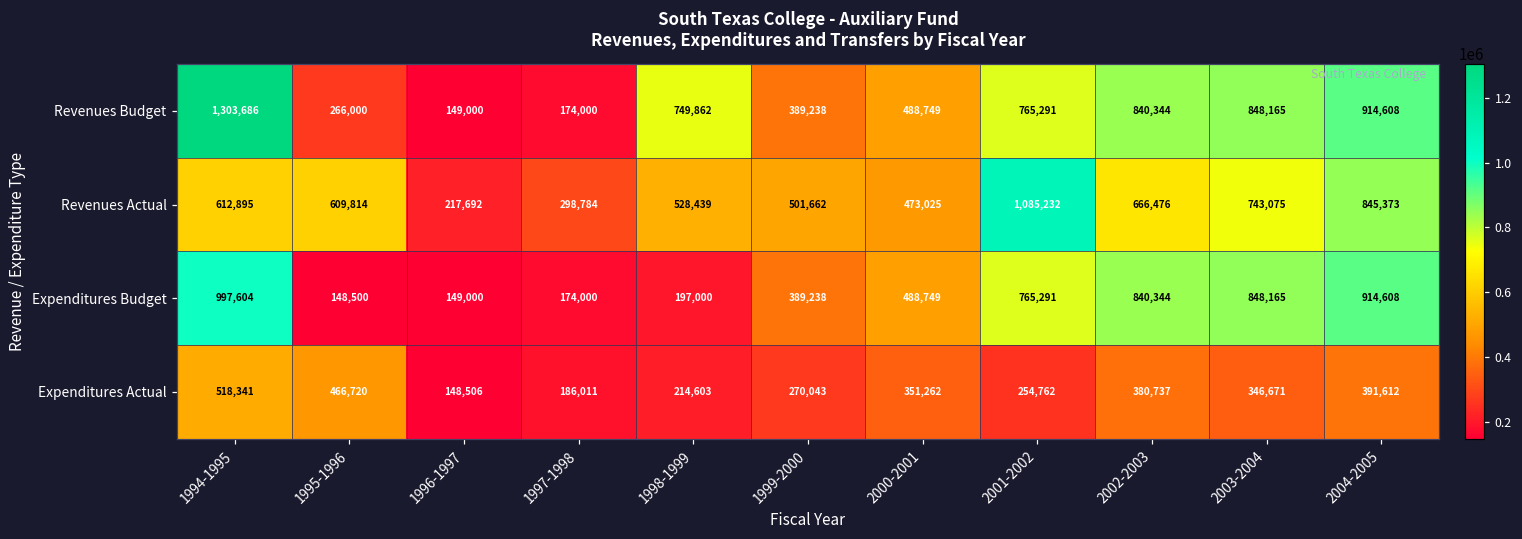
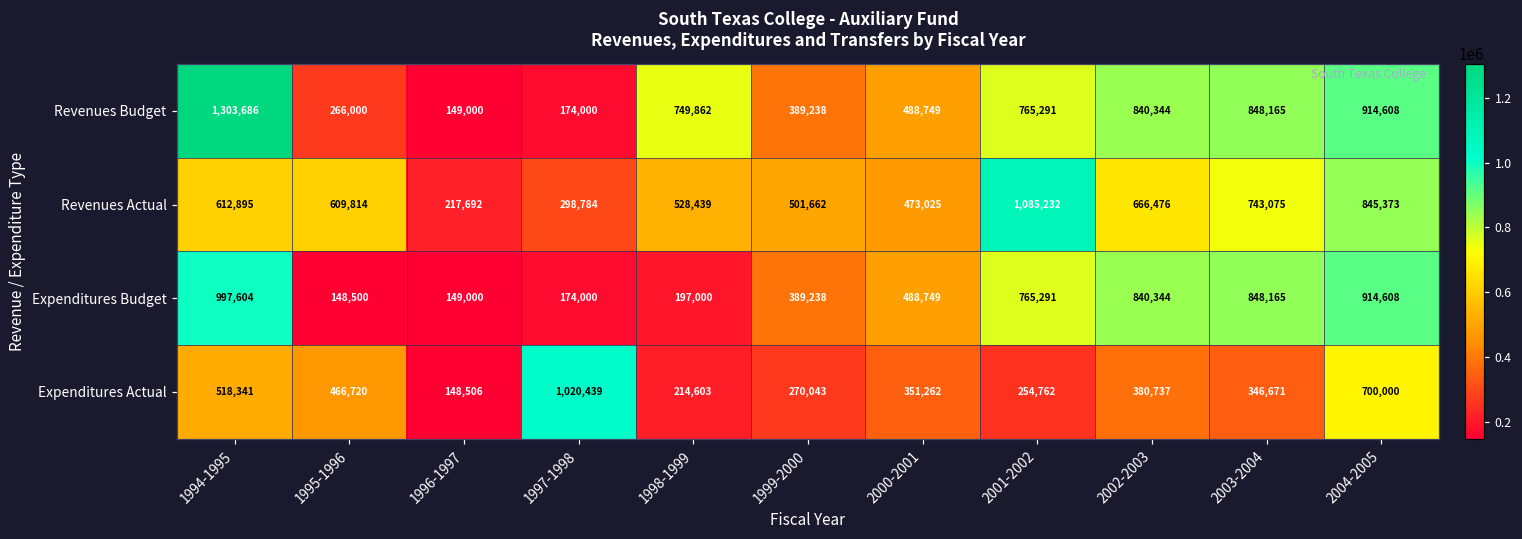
Expenditures Actual, 1997-1998: 186,011 -> 1,020,439
Expenditures Actual, 2004-2005: 391,612 -> 700,000
